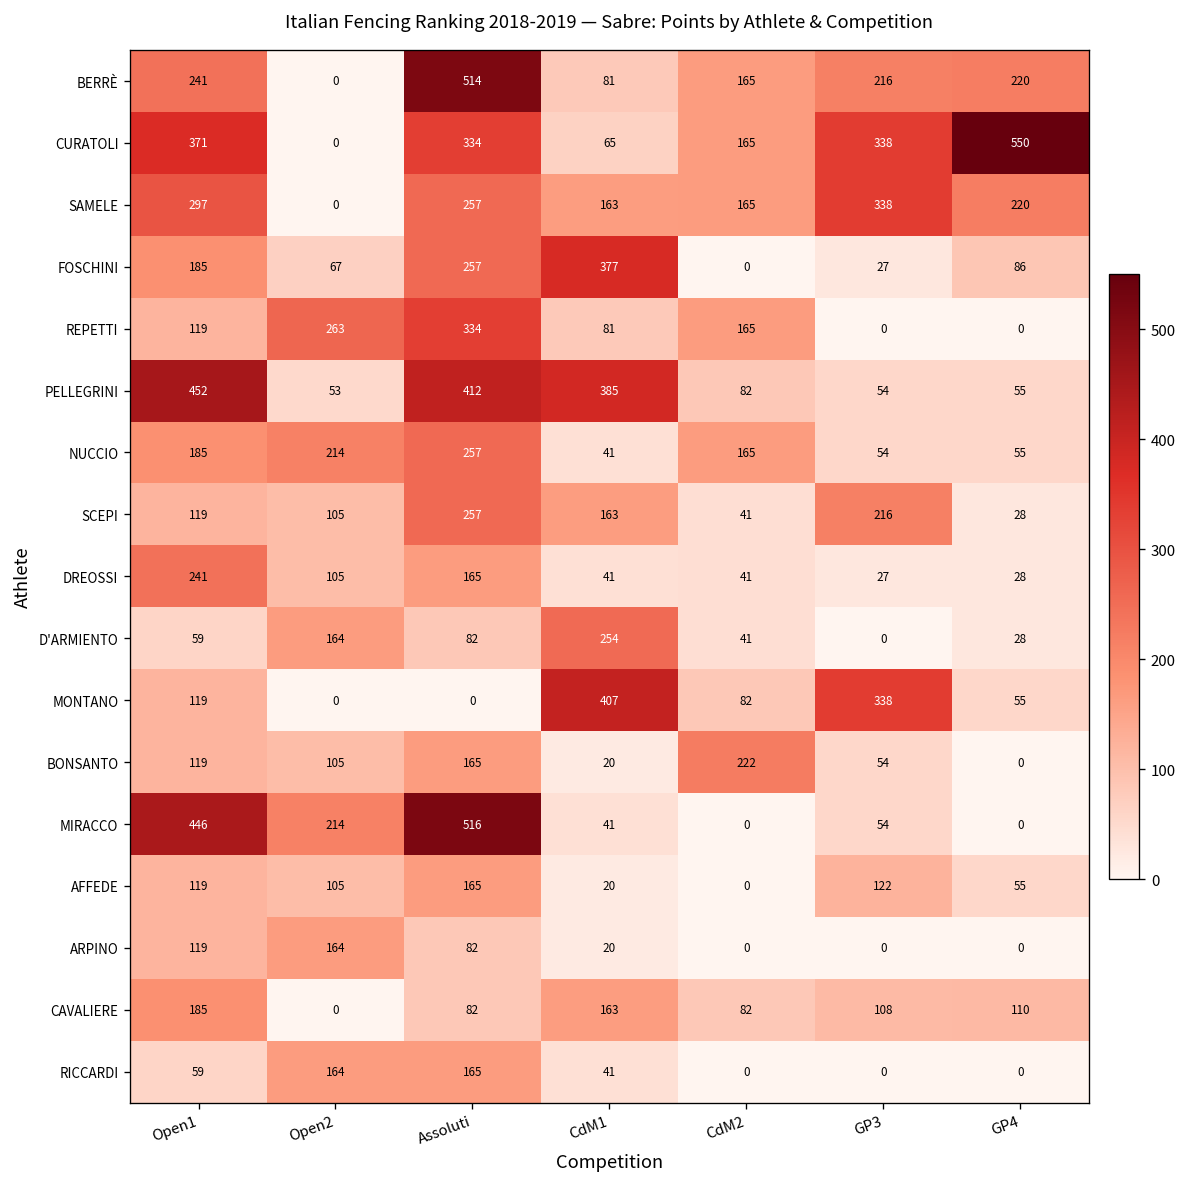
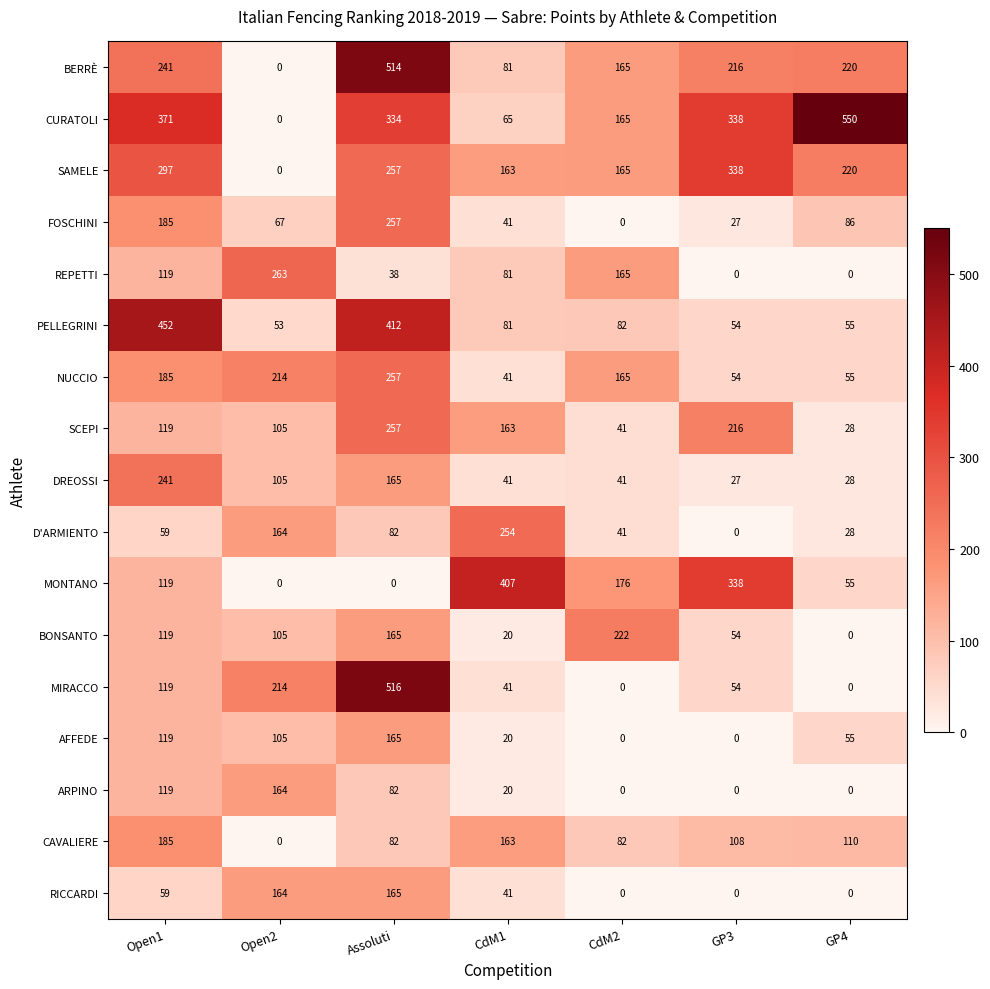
FOSCHINI, CdM1: 377 -> 41
REPETTI, Assoluti: 334 -> 38
PELLEGRINI, CdM1: 385 -> 81
MONTANO, CdM2: 82 -> 176
MIRACCO, Open1: 446 -> 119
AFFEDE, GP3: 122 -> 0
